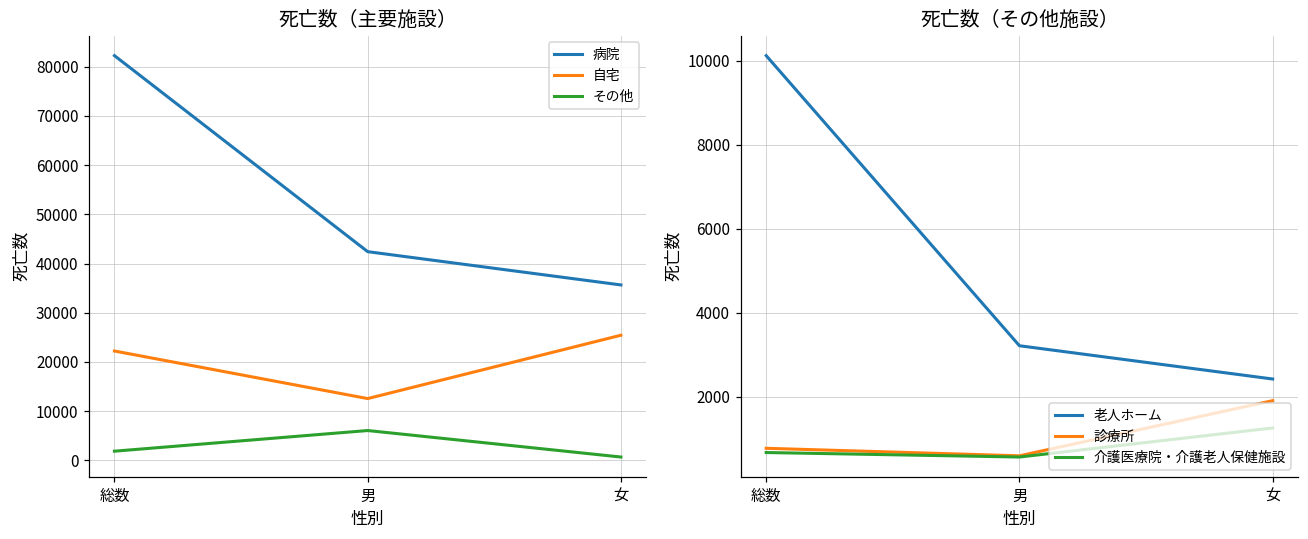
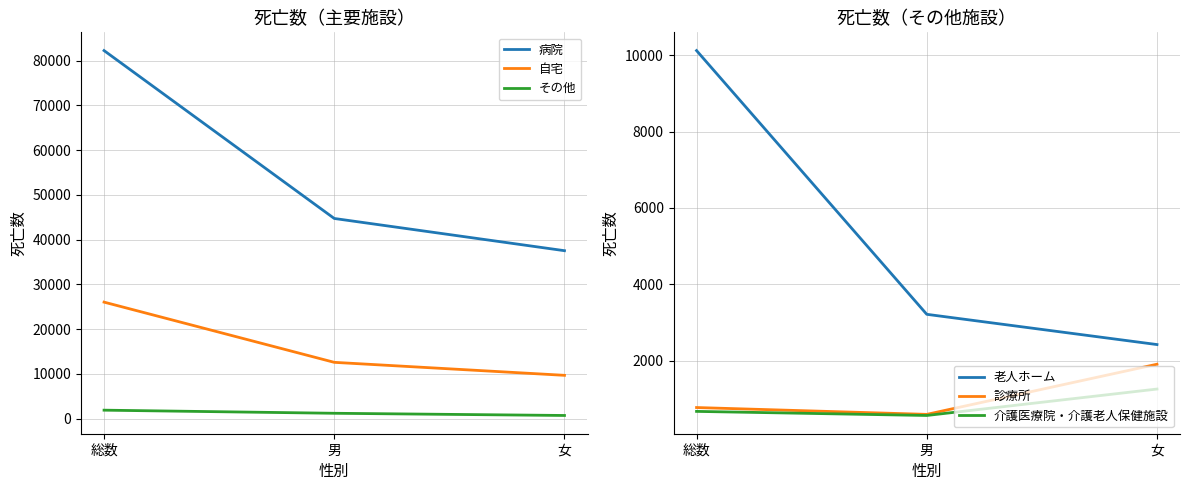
死亡数（主要施設）, 自宅, 総数: 22000 -> 26000
死亡数（主要施設）, 病院, 男: 42000 -> 45000
死亡数（主要施設）, その他, 男: 6000 -> 1000
死亡数（主要施設）, 病院, 女: 36000 -> 38000
死亡数（主要施設）, 自宅, 女: 25000 -> 10000
